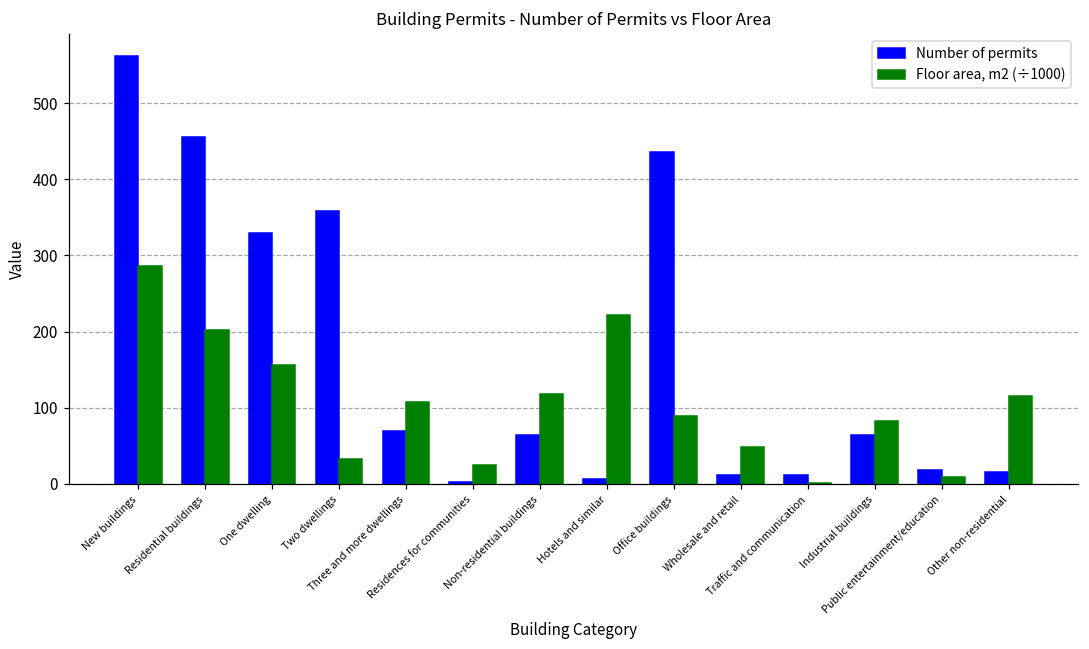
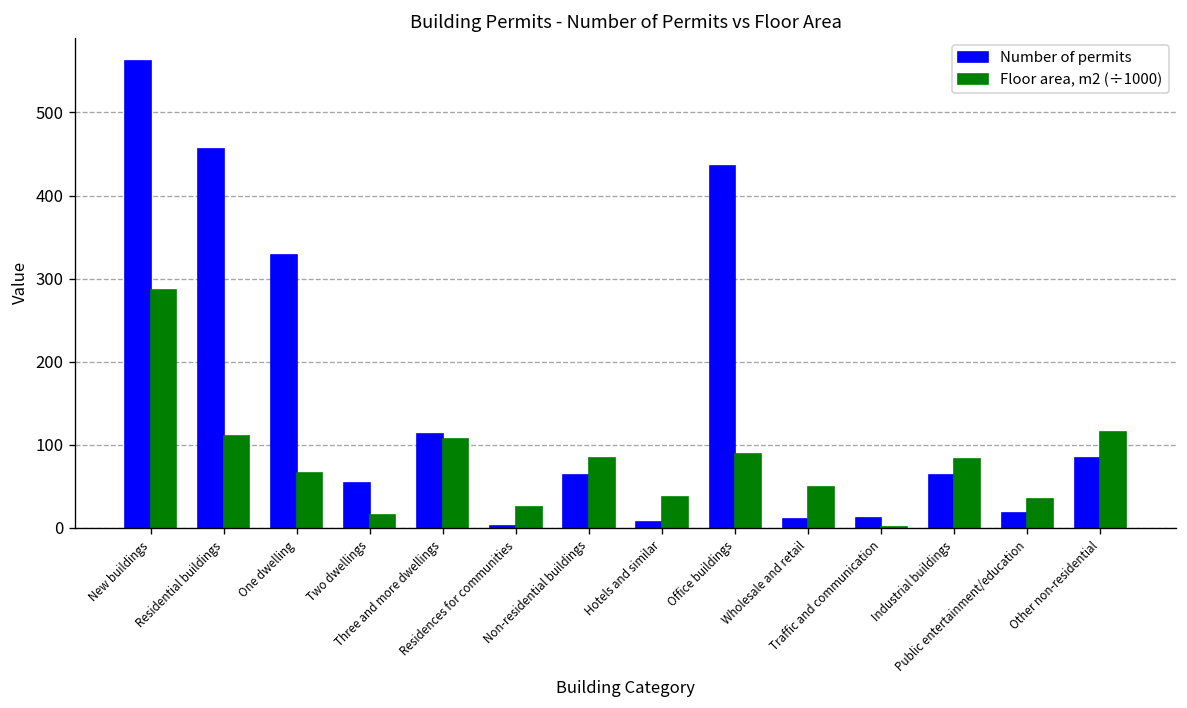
Floor area, m2 (÷1000), Residential buildings: 200 -> 110
Floor area, m2 (÷1000), One dwelling: 160 -> 70
Number of permits, Two dwellings: 360 -> 50
Floor area, m2 (÷1000), Two dwellings: 30 -> 20
Number of permits, Three and more dwellings: 70 -> 110
Floor area, m2 (÷1000), Non-residential buildings: 120 -> 80
Floor area, m2 (÷1000), Hotels and similar: 220 -> 40
Floor area, m2 (÷1000), Public entertainment/education: 10 -> 40
Number of permits, Other non-residential: 20 -> 80
